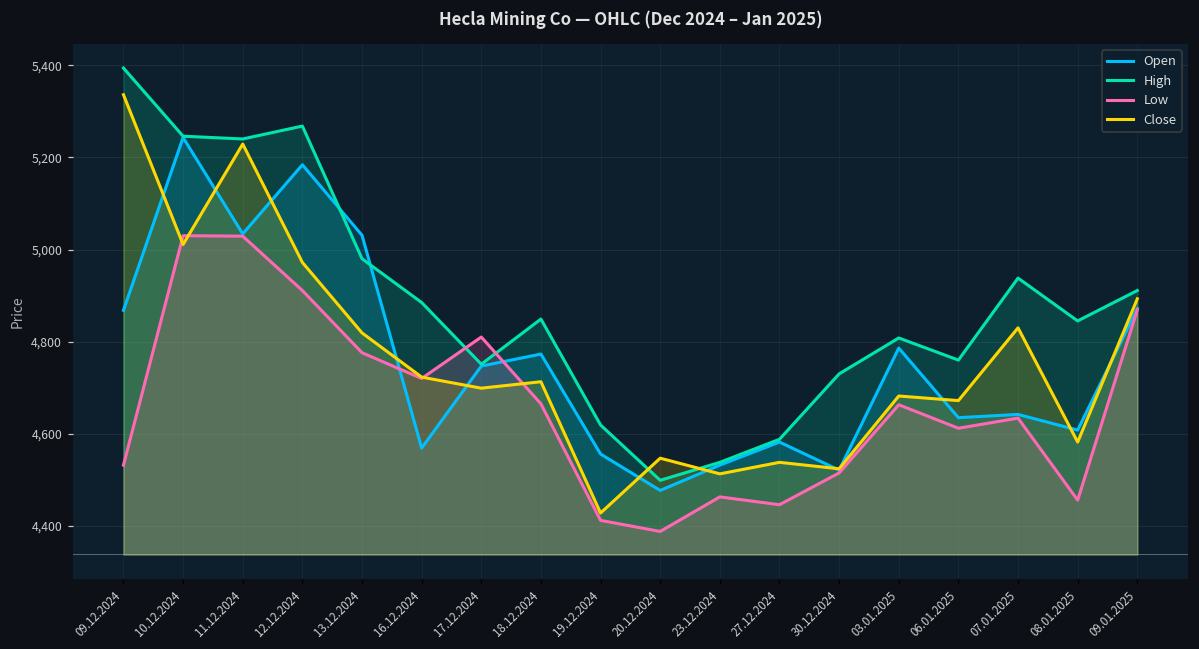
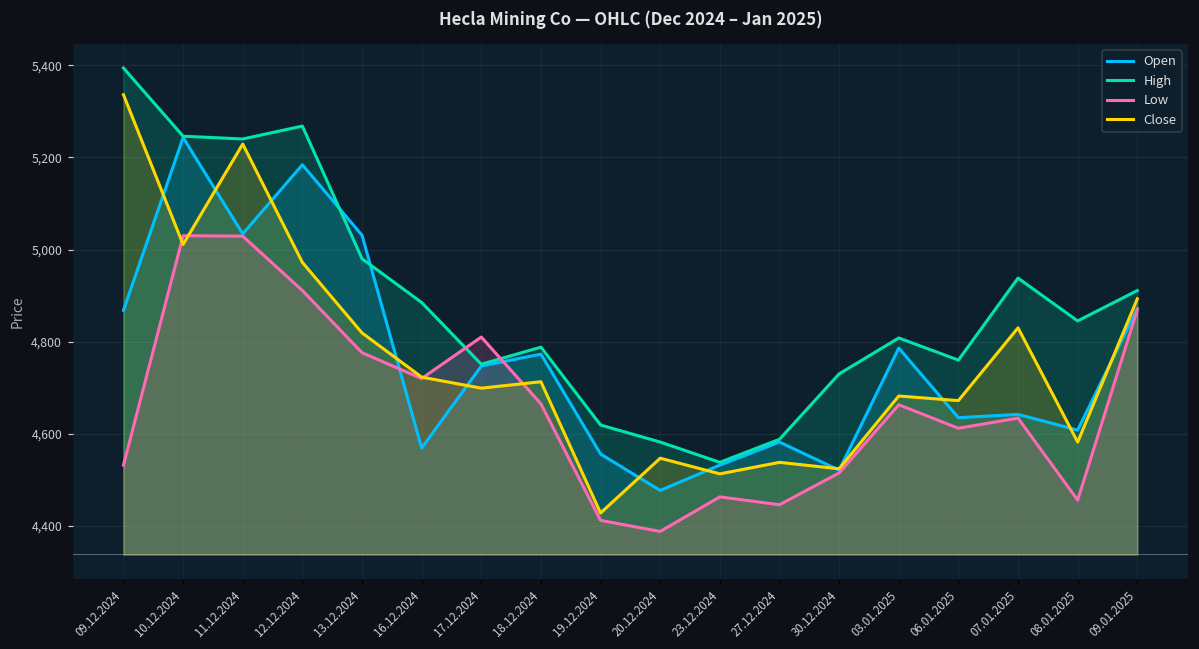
High, 18.12.2024: 4,850 -> 4,790
High, 20.12.2024: 4,500 -> 4,580
